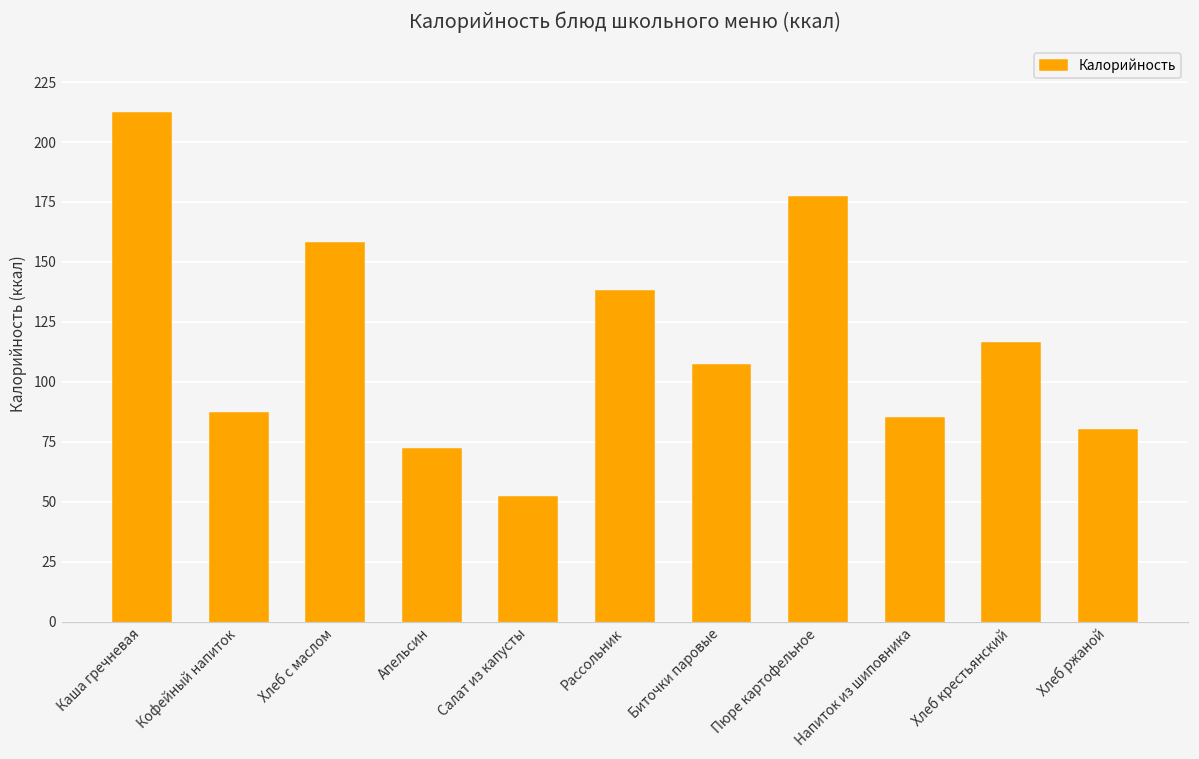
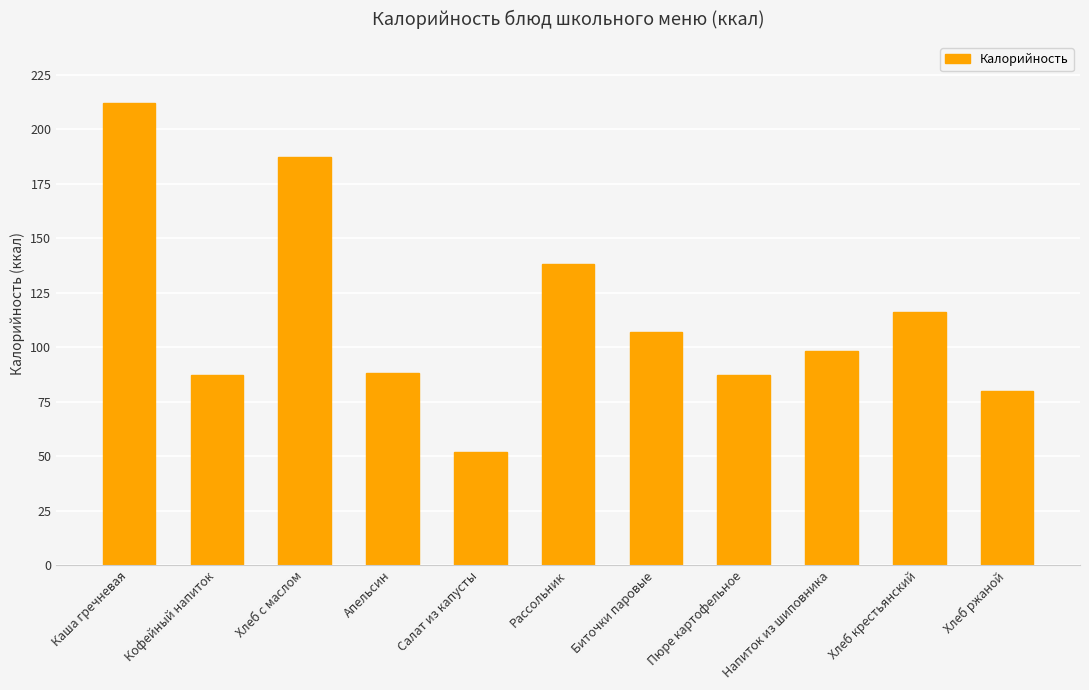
Хлеб с маслом: 158 -> 187
Апельсин: 72 -> 88
Пюре картофельное: 177 -> 87
Напиток из шиповника: 85 -> 98
